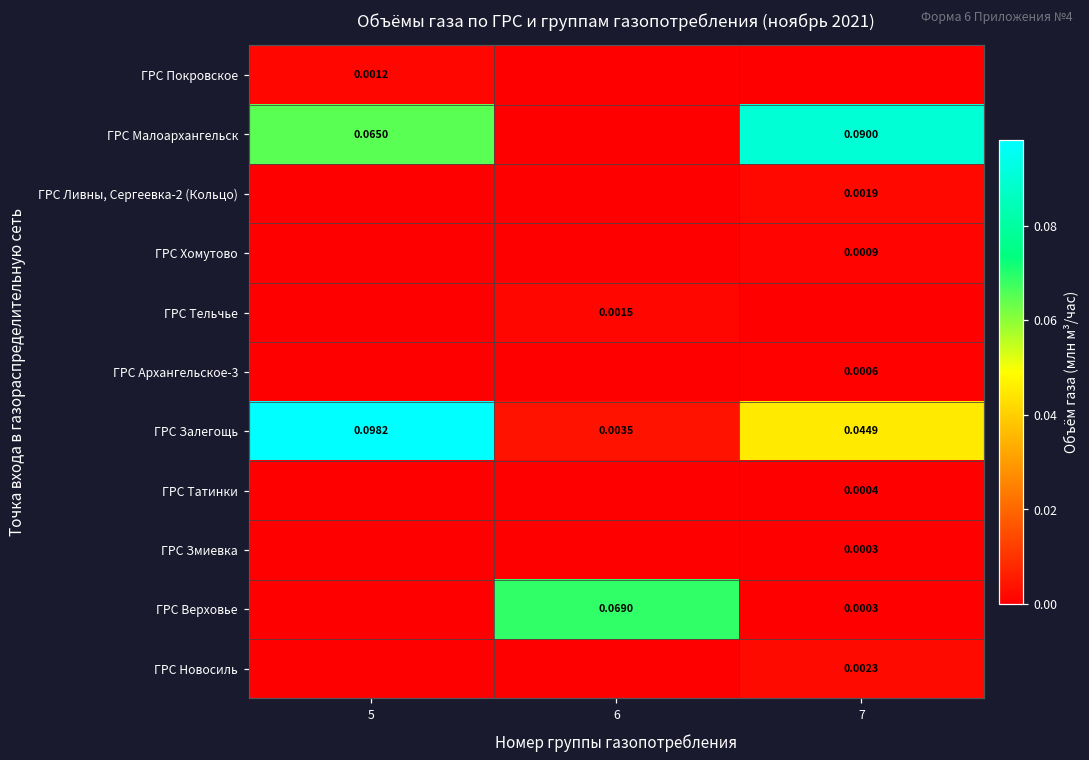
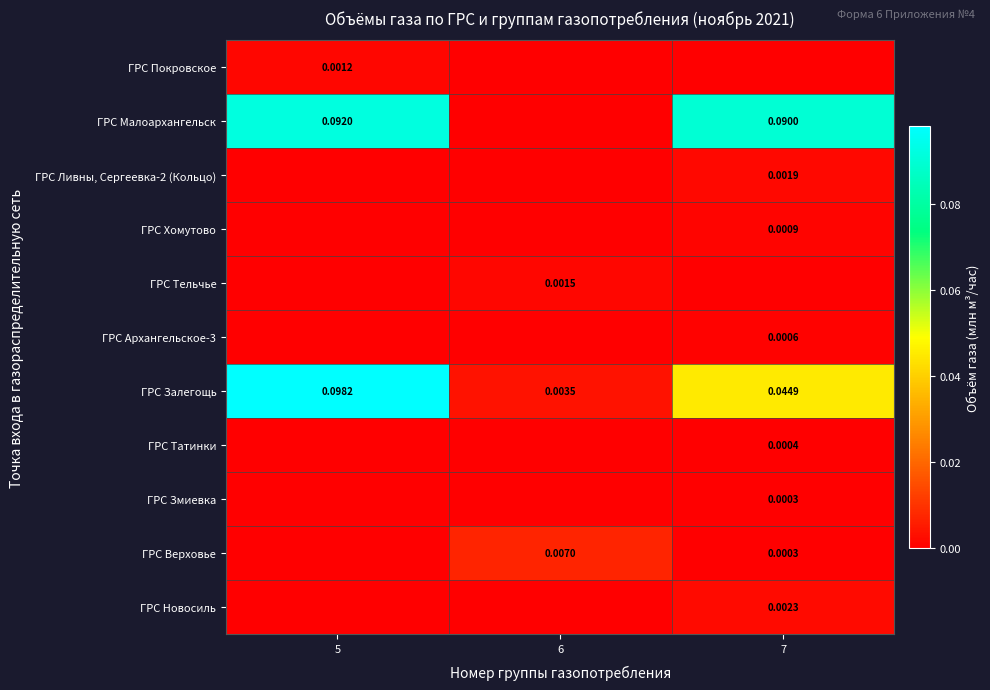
ГРС Малоархангельск, 5: 0.0650 -> 0.0920
ГРС Верховье, 6: 0.0690 -> 0.0070
